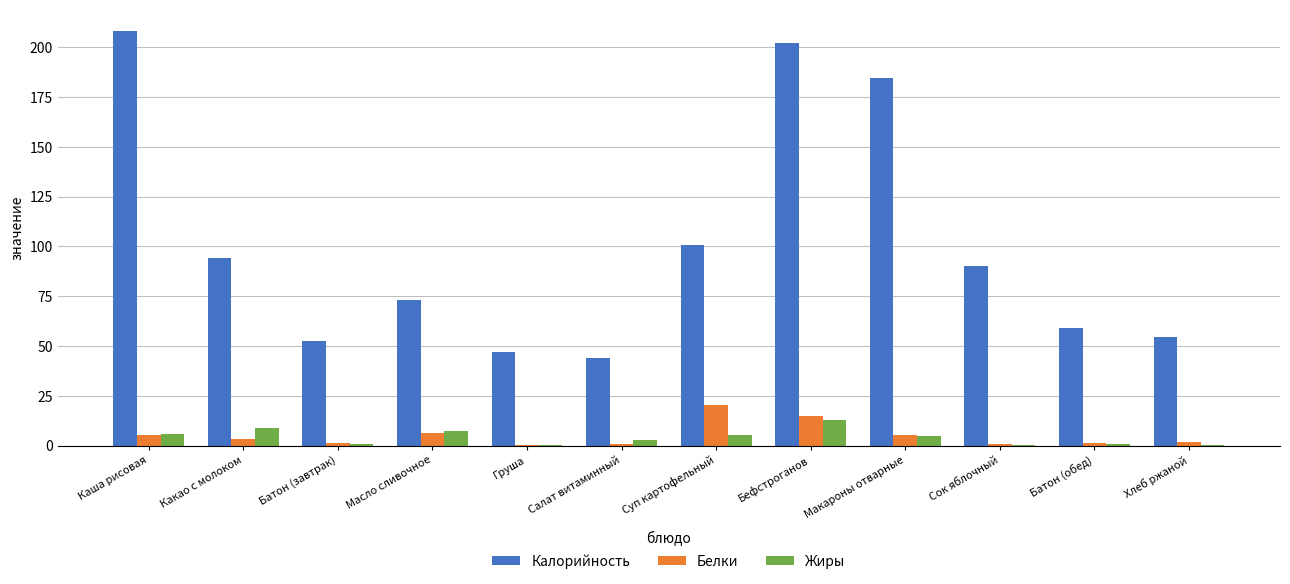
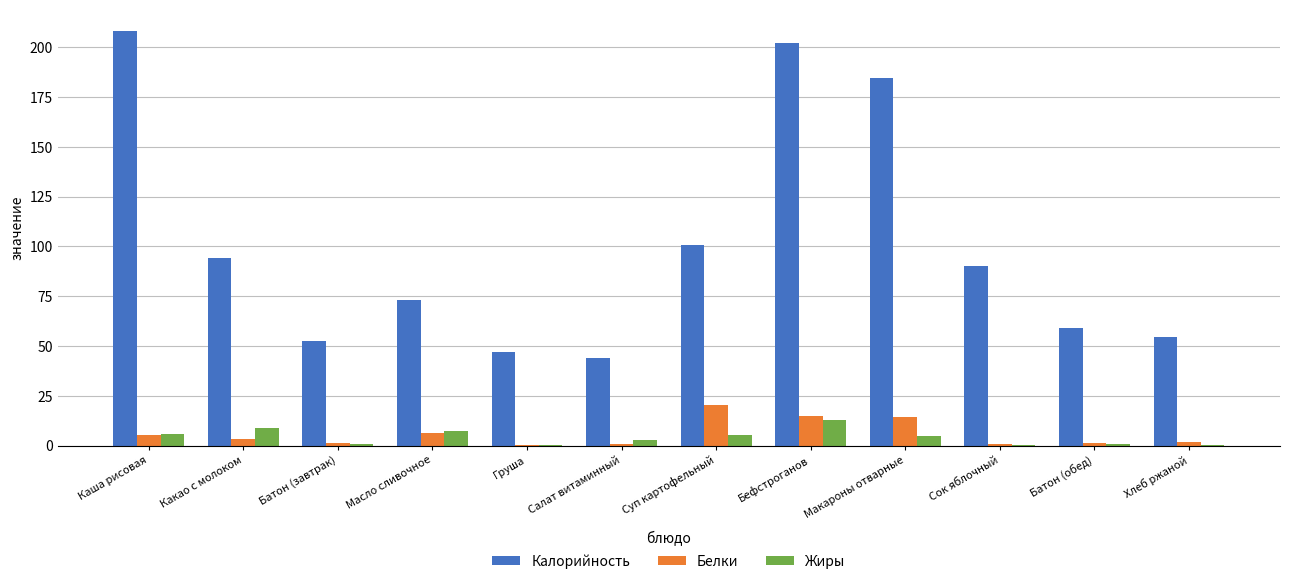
Белки, Макароны отварные: 6 -> 14
